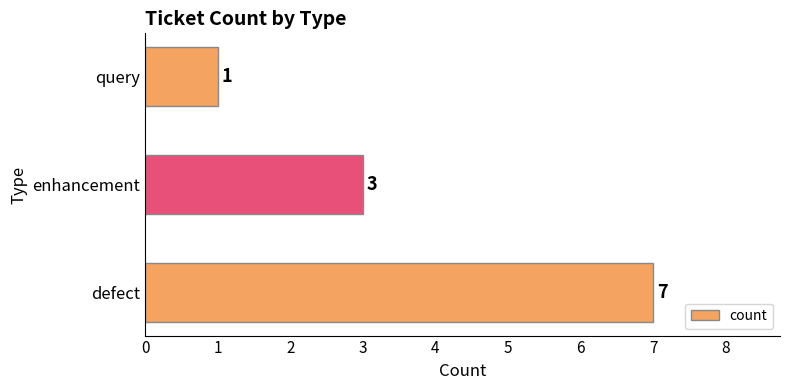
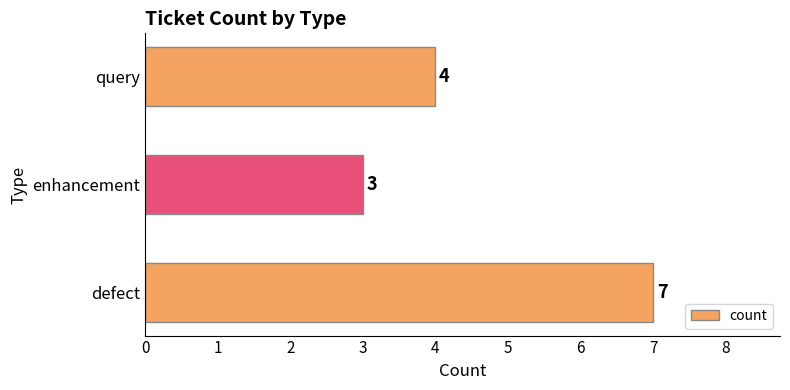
query: 1 -> 4
